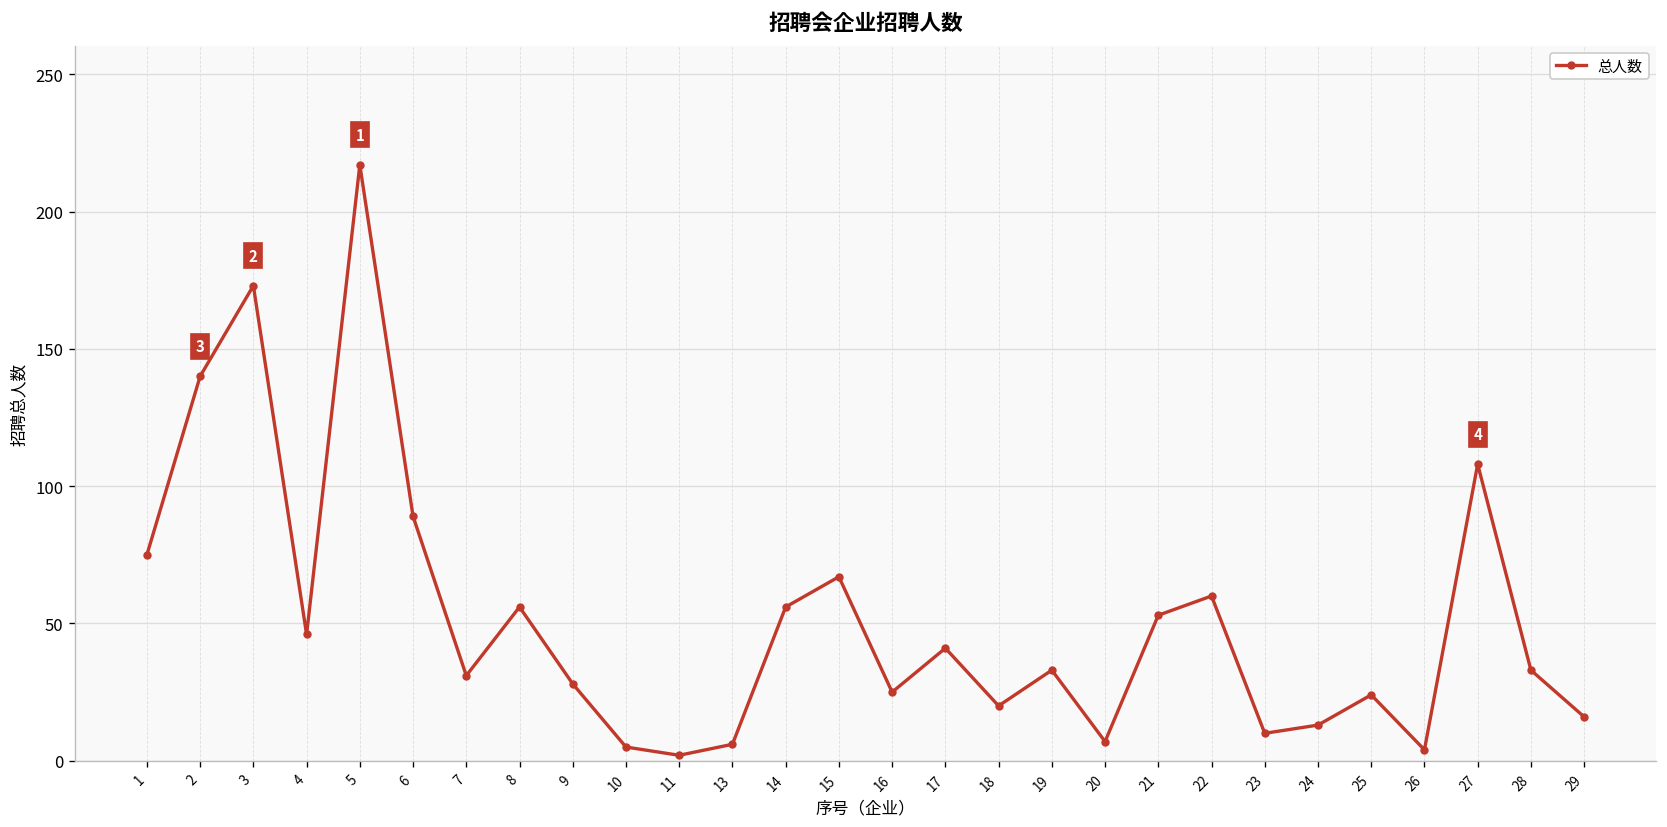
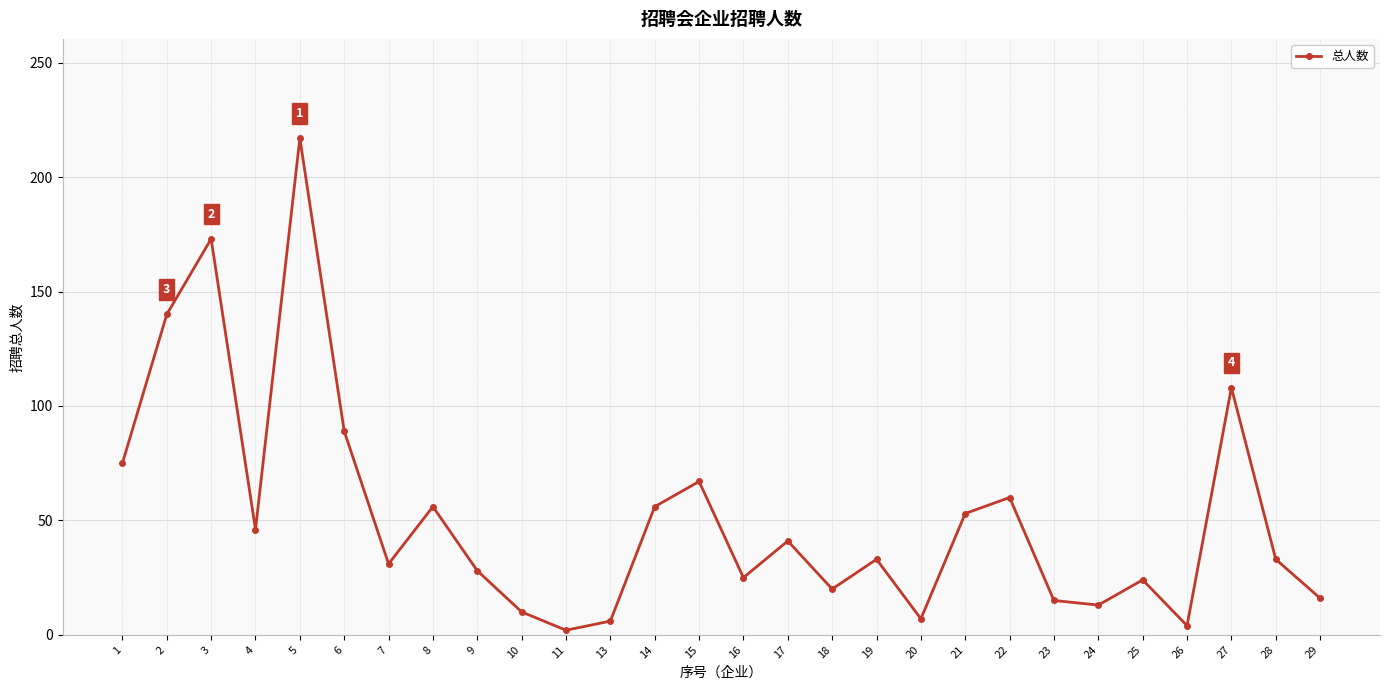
10: 5 -> 10
23: 10 -> 15
